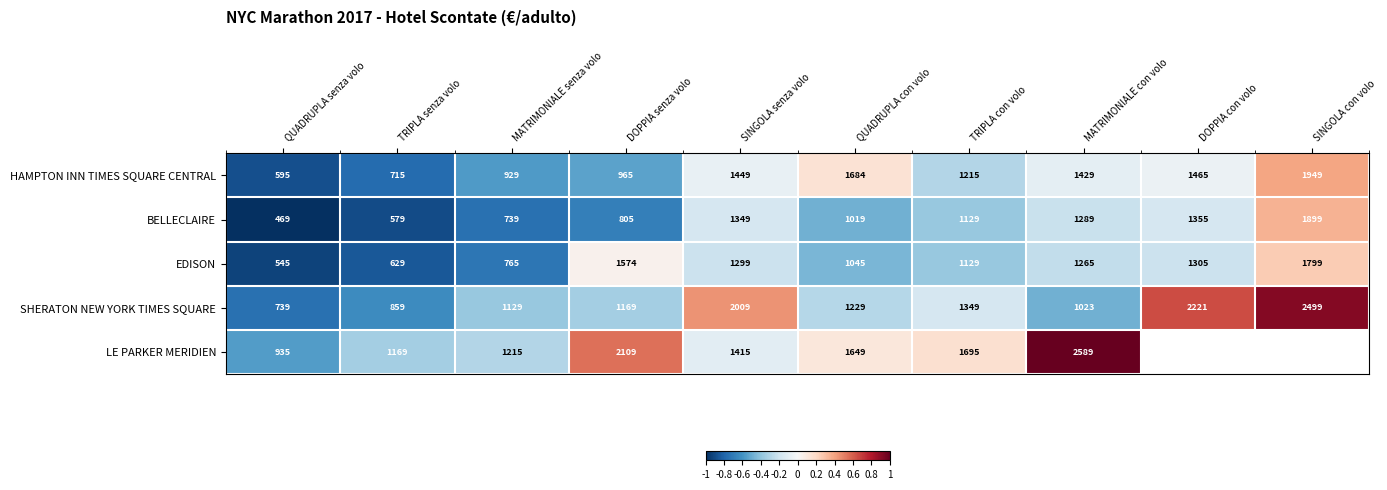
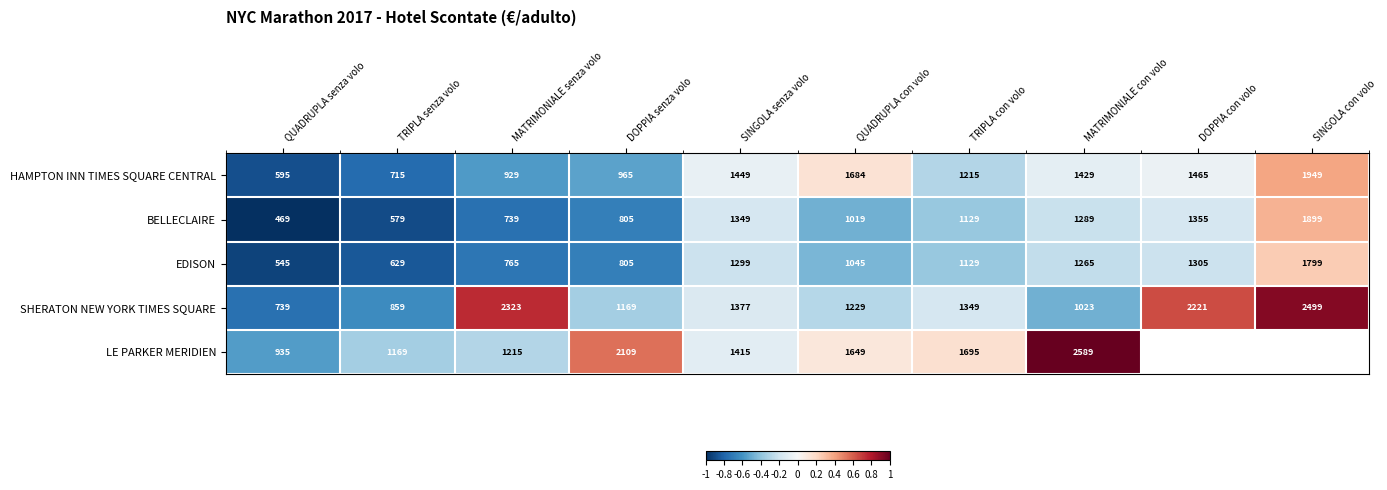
EDISON, DOPPIA senza volo: 1574 -> 805
SHERATON NEW YORK TIMES SQUARE, MATRIMONIALE senza volo: 1129 -> 2323
SHERATON NEW YORK TIMES SQUARE, SINGOLA senza volo: 2009 -> 1377
